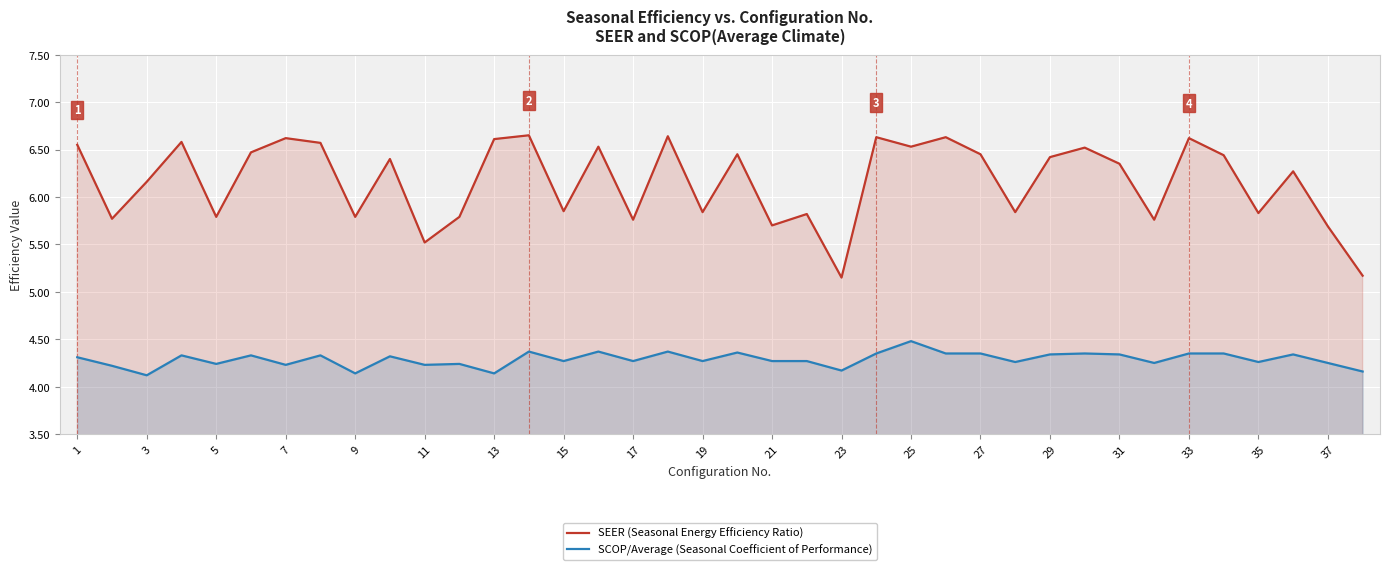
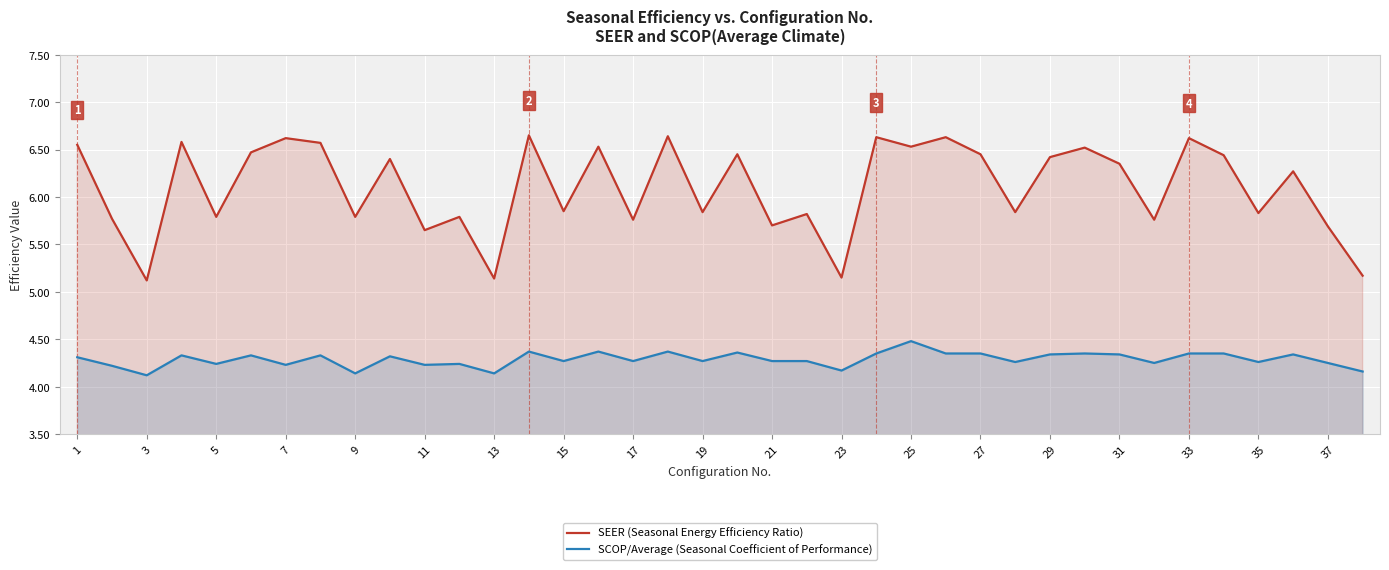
SEER (Seasonal Energy Efficiency Ratio), 3: 6.2 -> 5.1
SEER (Seasonal Energy Efficiency Ratio), 11: 5.5 -> 5.7
SEER (Seasonal Energy Efficiency Ratio), 13: 6.6 -> 5.1
